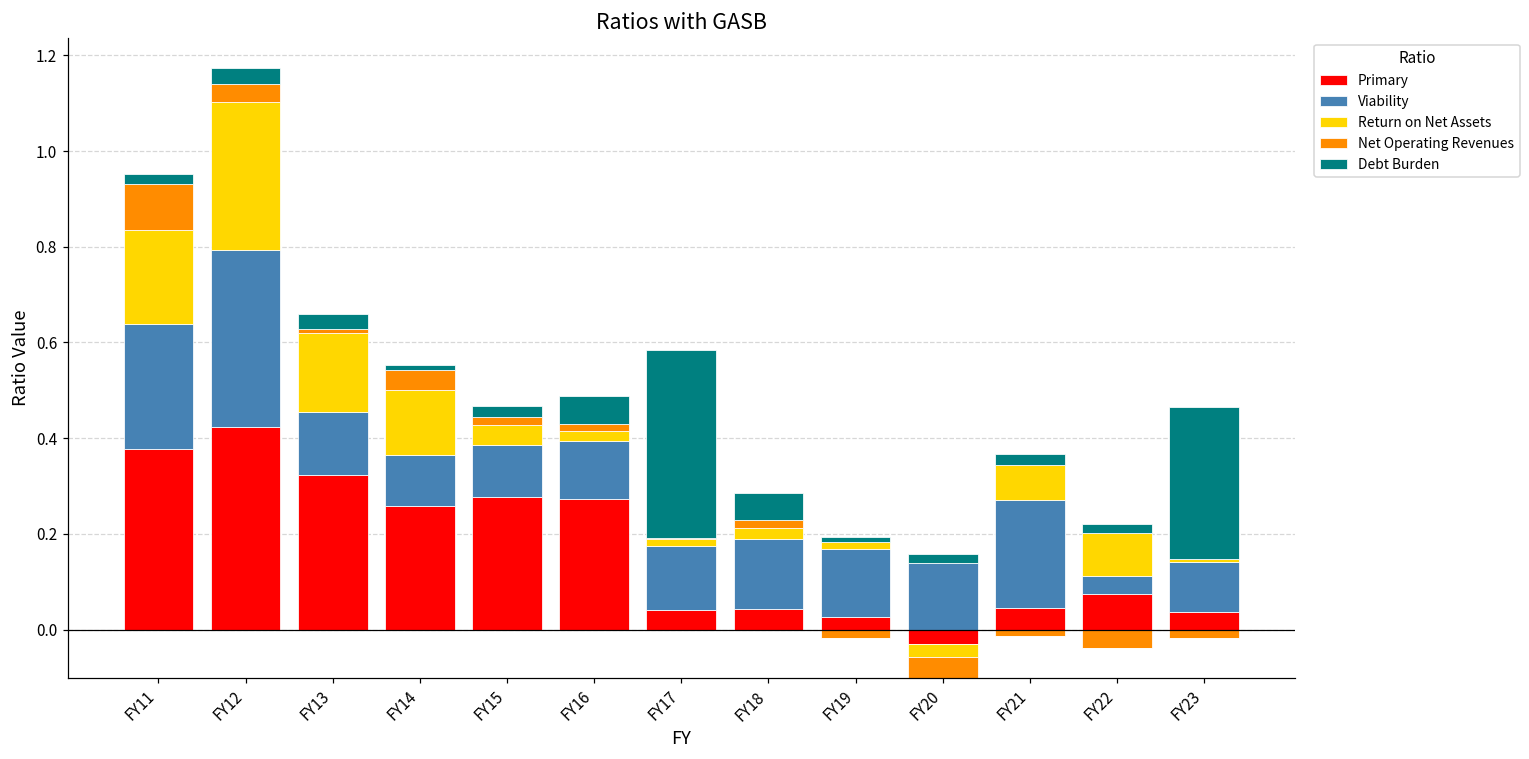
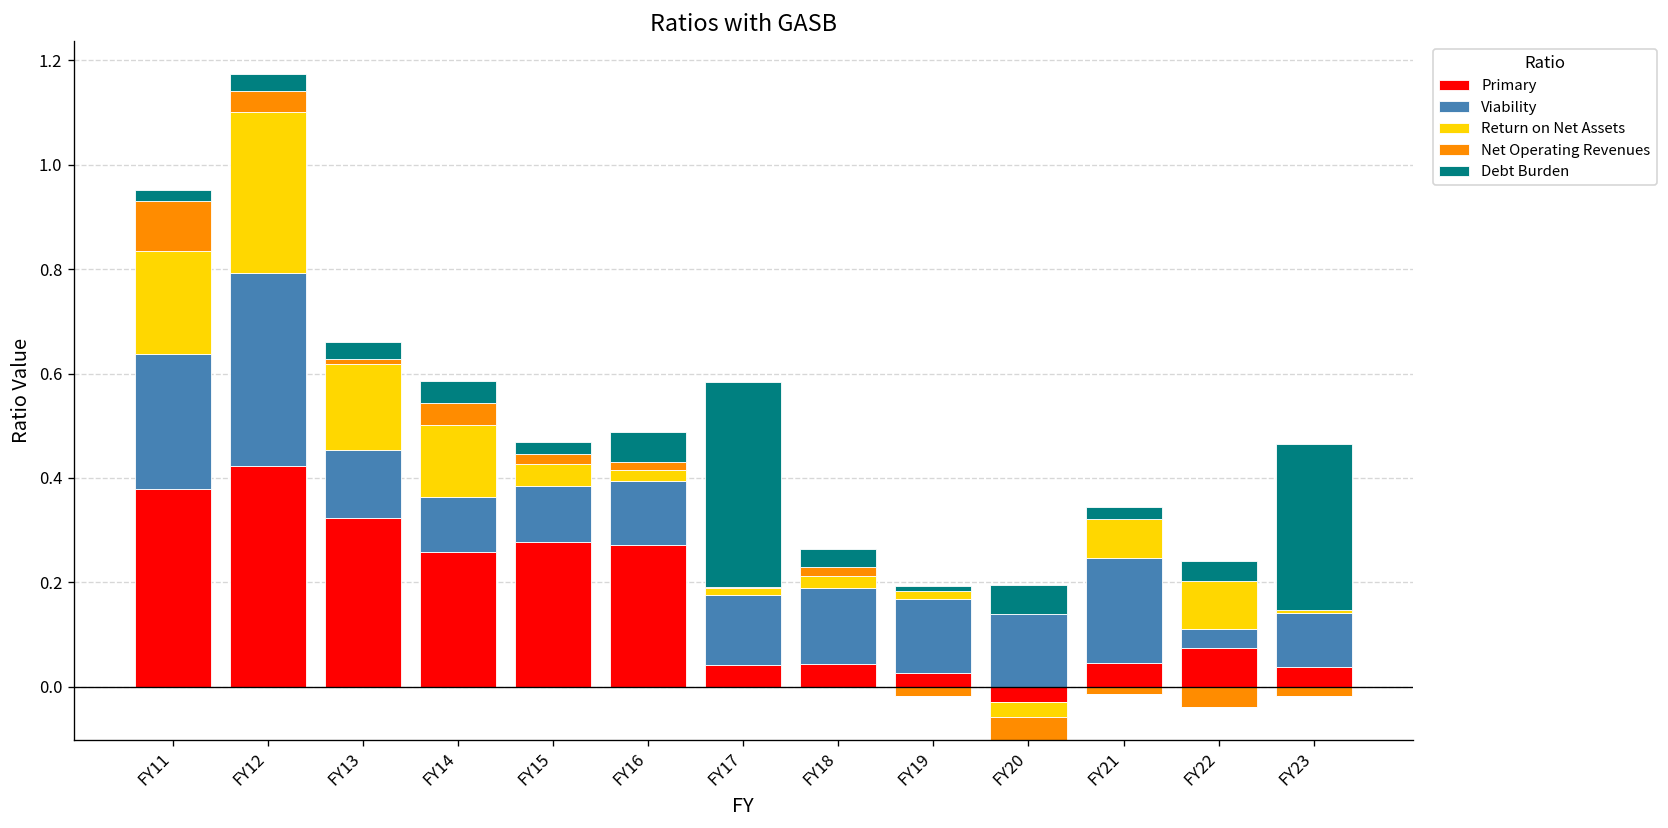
Debt Burden, FY14: 0.01 -> 0.04
Debt Burden, FY18: 0.06 -> 0.03
Debt Burden, FY20: 0.02 -> 0.06
Viability, FY21: 0.22 -> 0.20
Debt Burden, FY22: 0.02 -> 0.04
